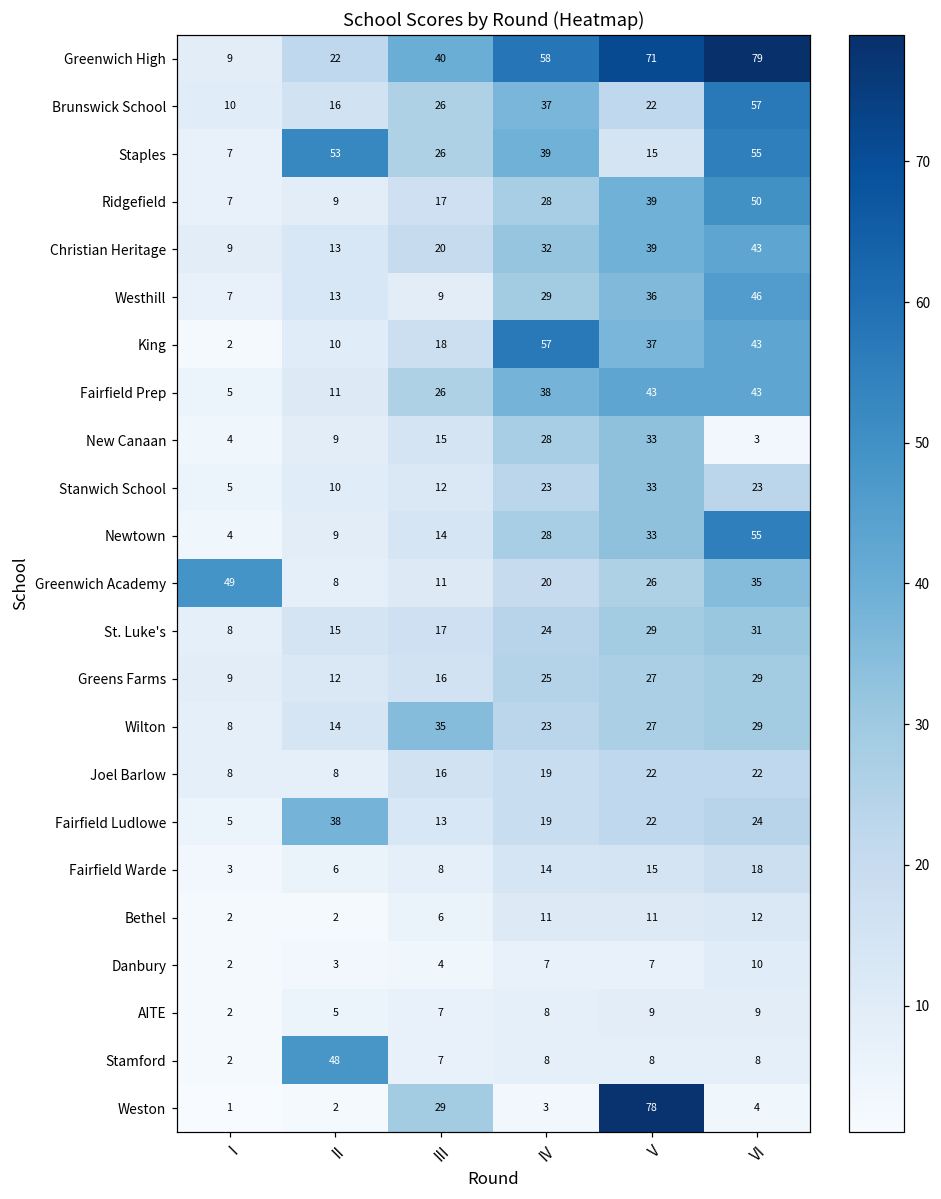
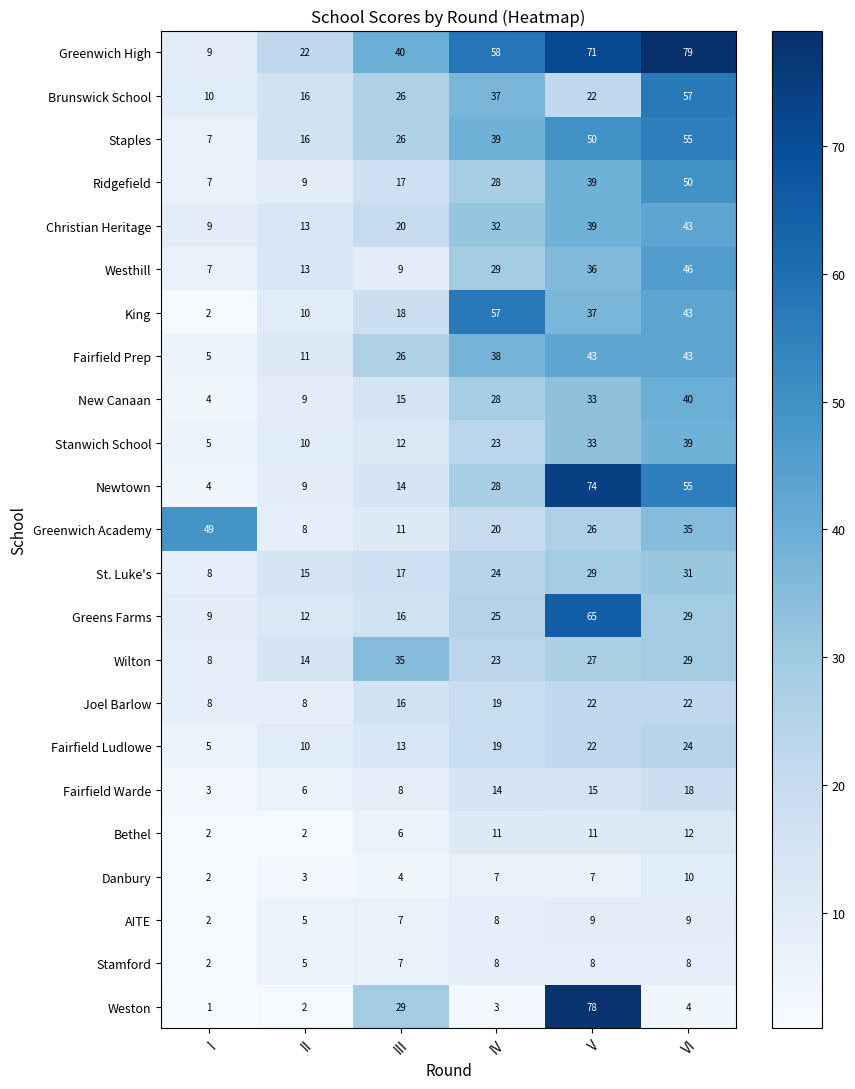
Staples, II: 53 -> 16
Staples, V: 15 -> 50
New Canaan, VI: 3 -> 40
Stanwich School, VI: 23 -> 39
Newtown, V: 33 -> 74
Greens Farms, V: 27 -> 65
Fairfield Ludlowe, II: 38 -> 10
Stamford, II: 48 -> 5
